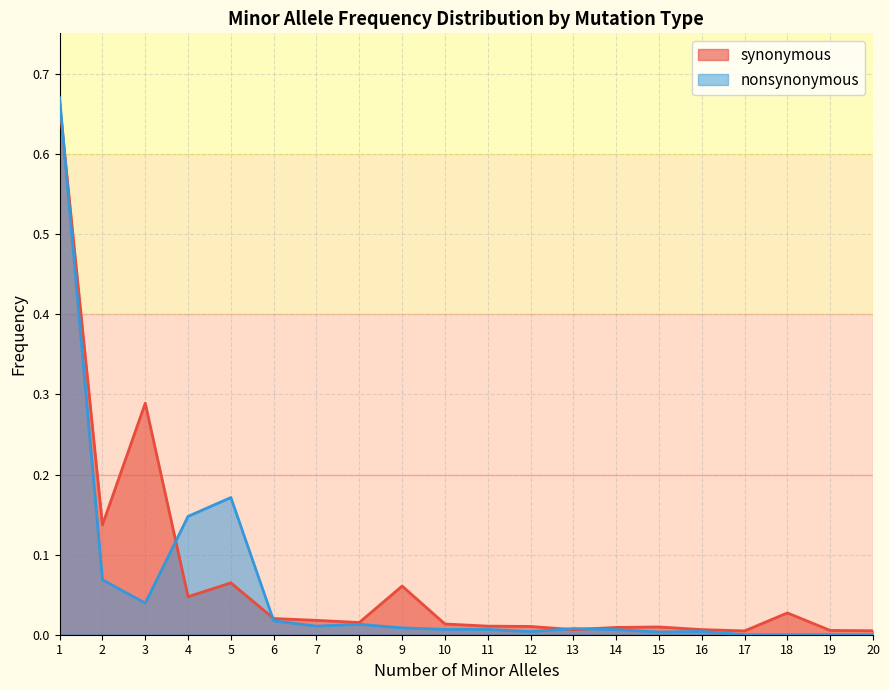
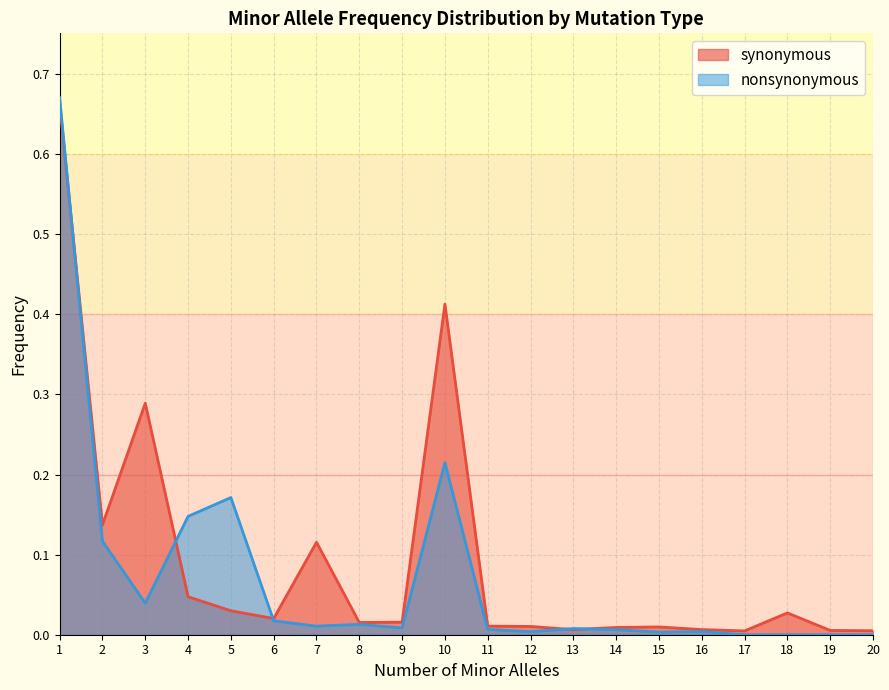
nonsynonymous, 2: 0.07 -> 0.12
synonymous, 5: 0.06 -> 0.03
synonymous, 7: 0.02 -> 0.12
synonymous, 9: 0.06 -> 0.02
synonymous, 10: 0.01 -> 0.41
nonsynonymous, 10: 0.01 -> 0.21
